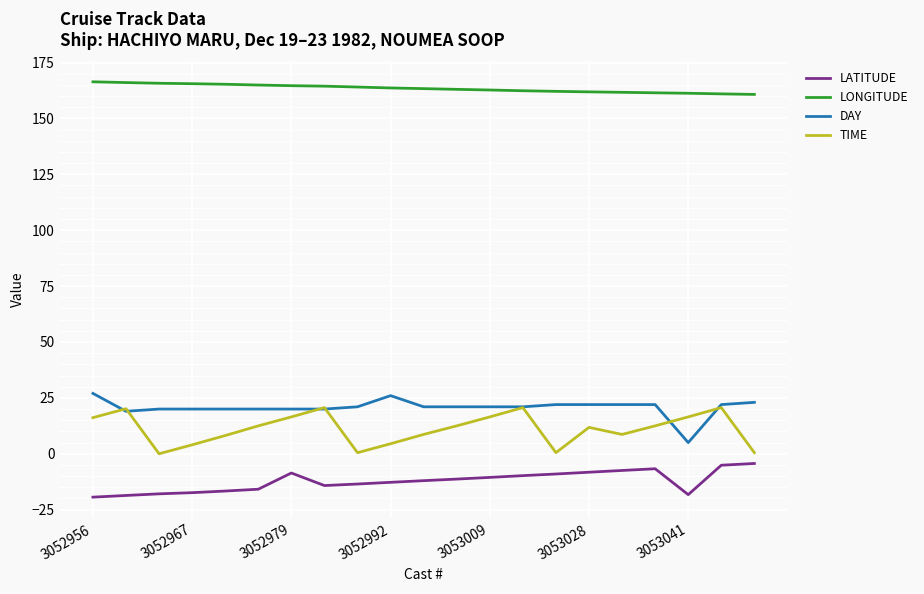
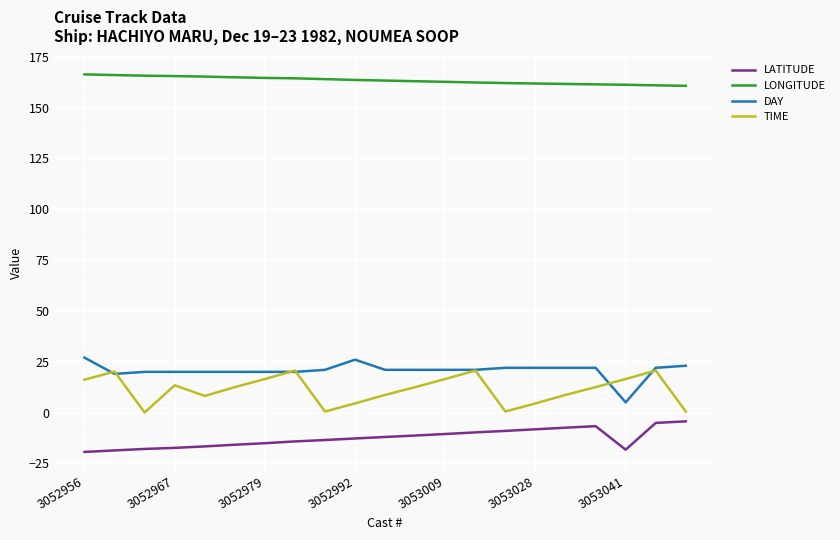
TIME, 3052967: 4 -> 13
LATITUDE, 3052979: -9 -> -15
TIME, 3053028: 12 -> 4
